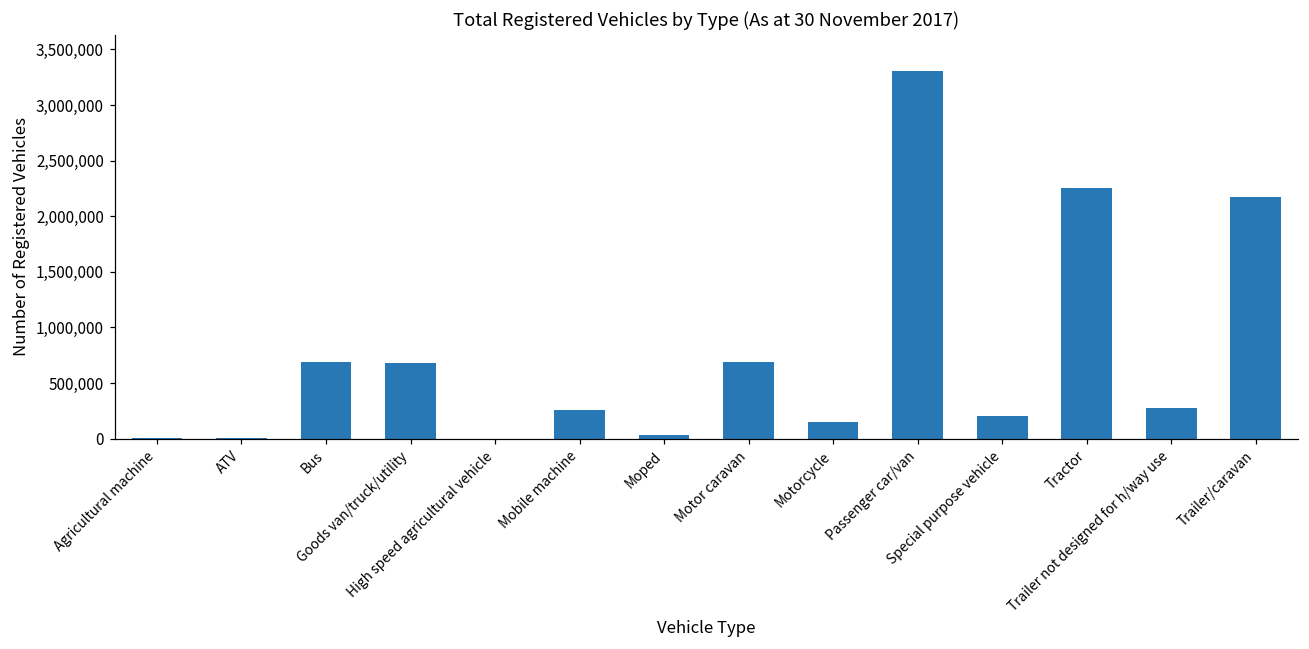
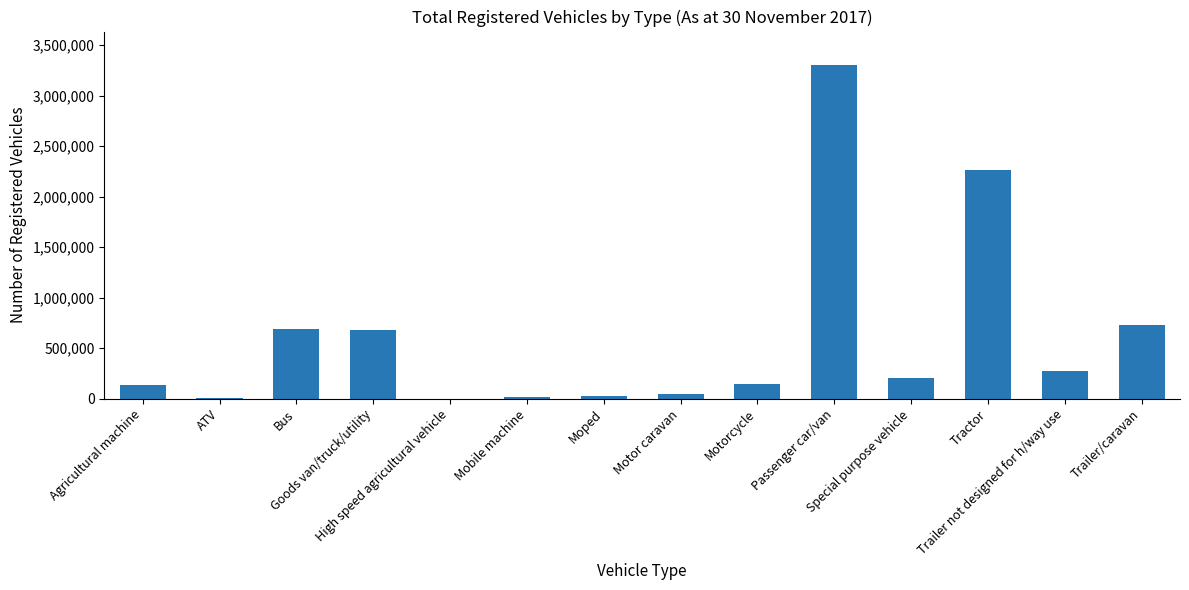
Agricultural machine: 0 -> 130,000
Mobile machine: 260,000 -> 20,000
Motor caravan: 690,000 -> 40,000
Trailer/caravan: 2,170,000 -> 730,000
